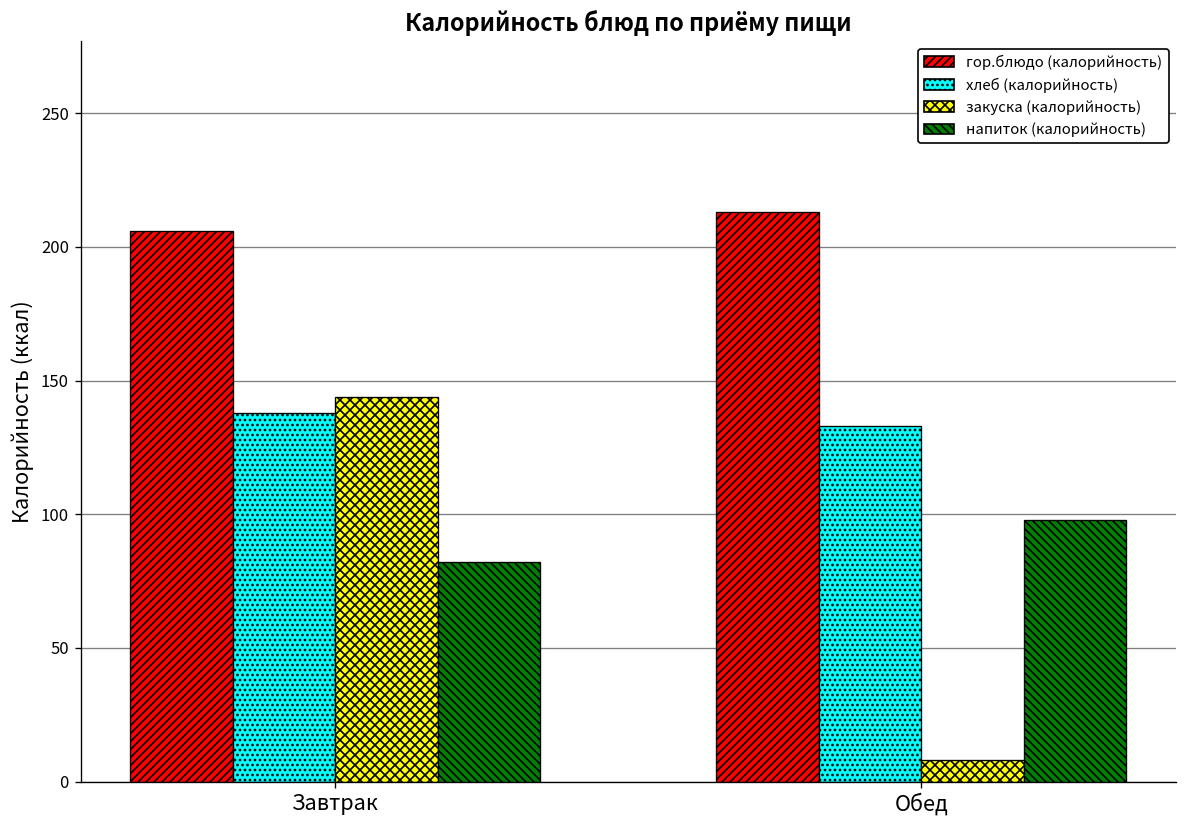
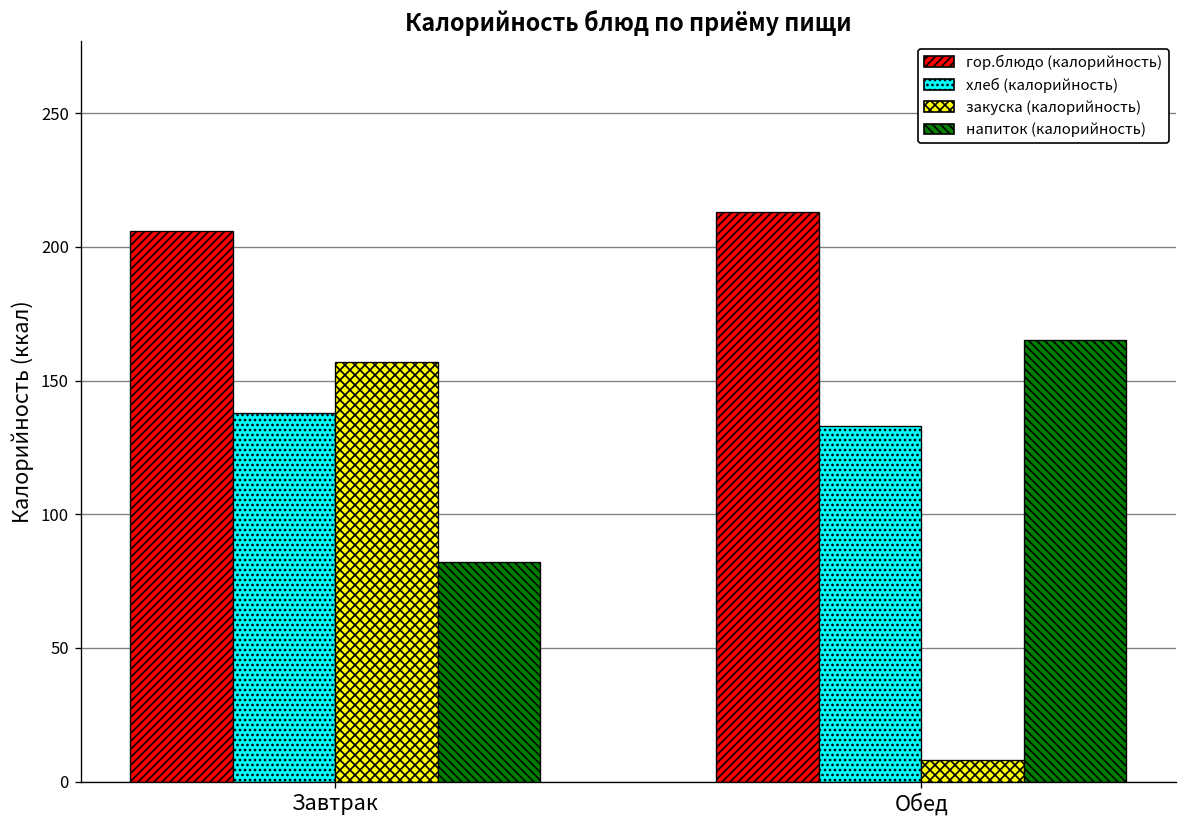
закуска (калорийность), Завтрак: 144 -> 157
напиток (калорийность), Обед: 98 -> 165
